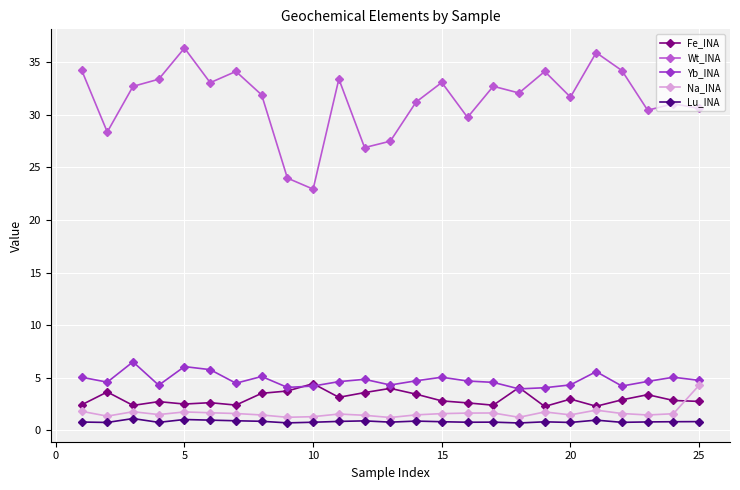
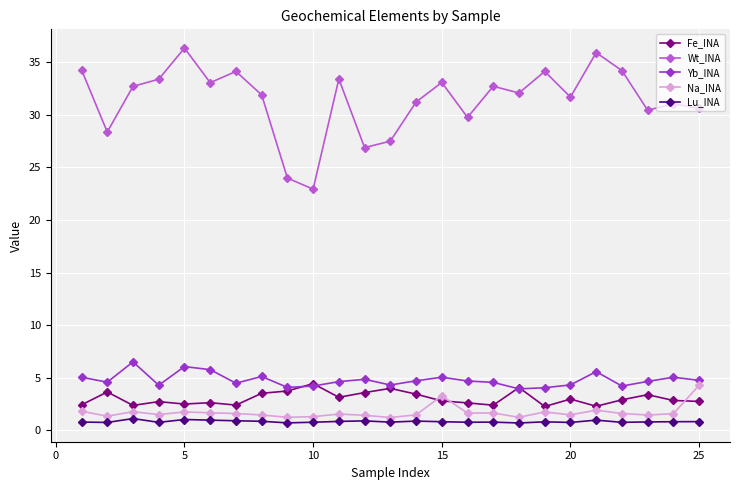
Na_INA, 15: 1.6 -> 3.3
